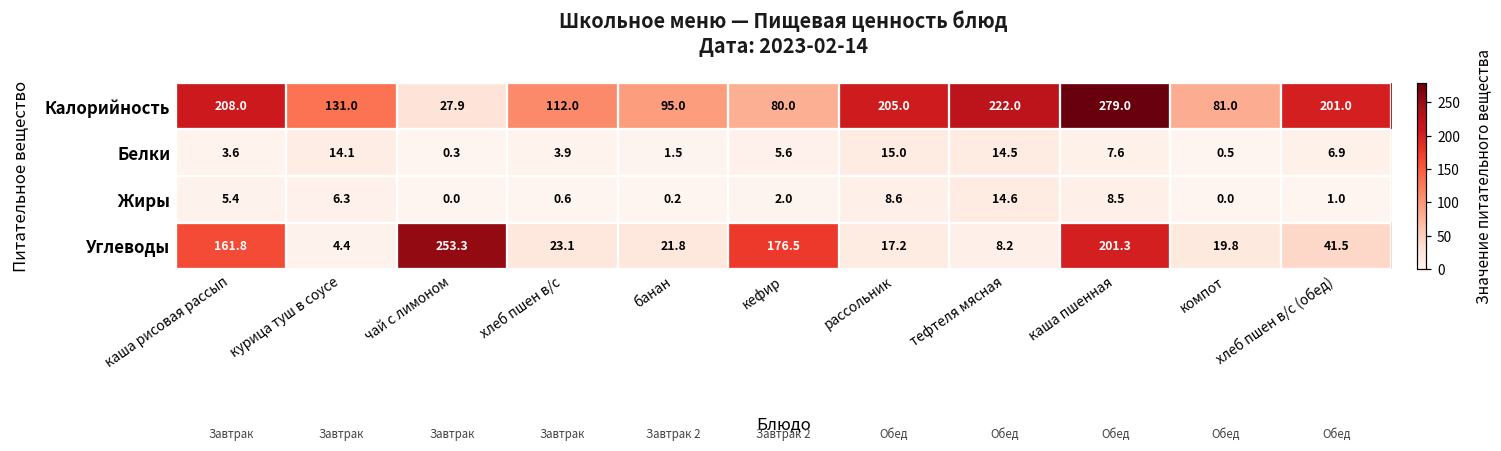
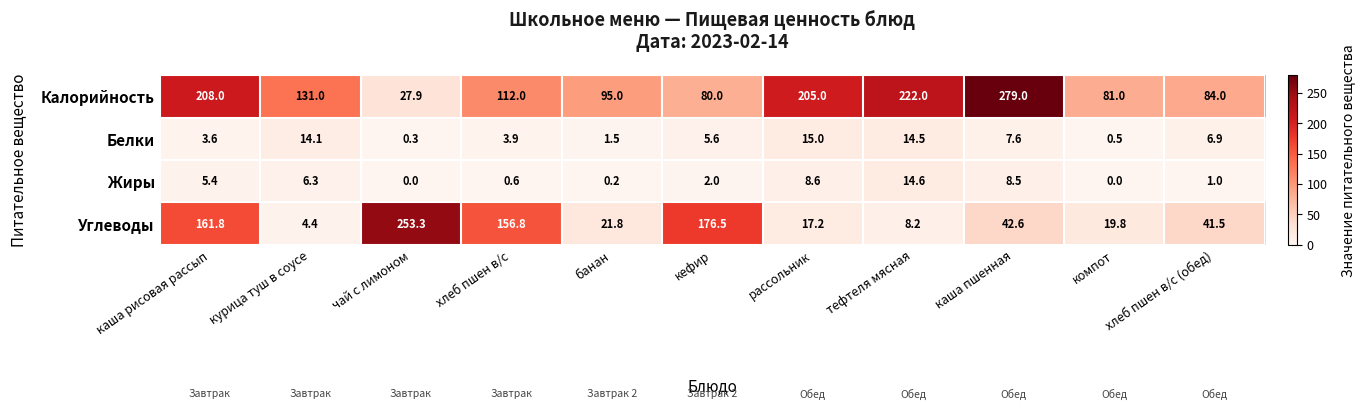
Калорийность, хлеб пшен в/с (обед): 201.0 -> 84.0
Углеводы, хлеб пшен в/с: 23.1 -> 156.8
Углеводы, каша пшенная: 201.3 -> 42.6
